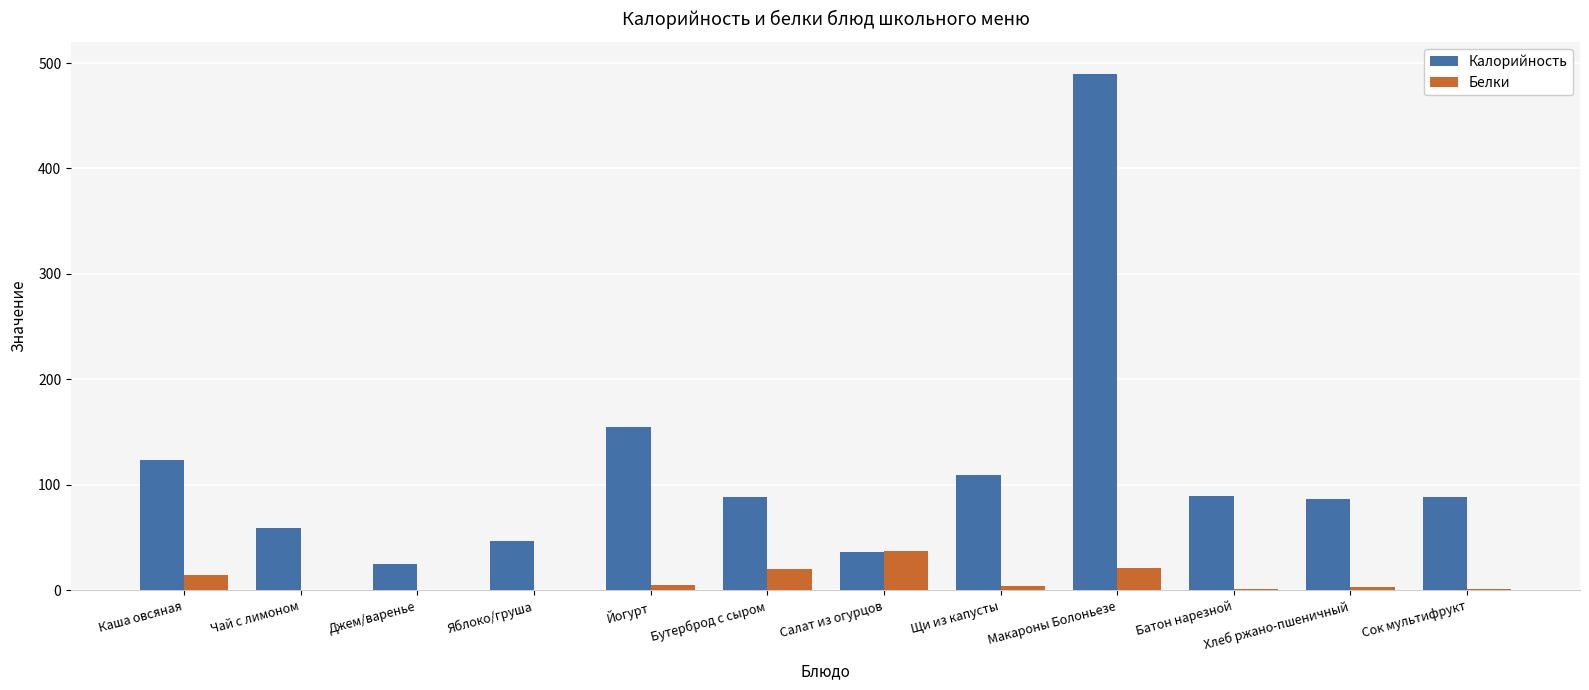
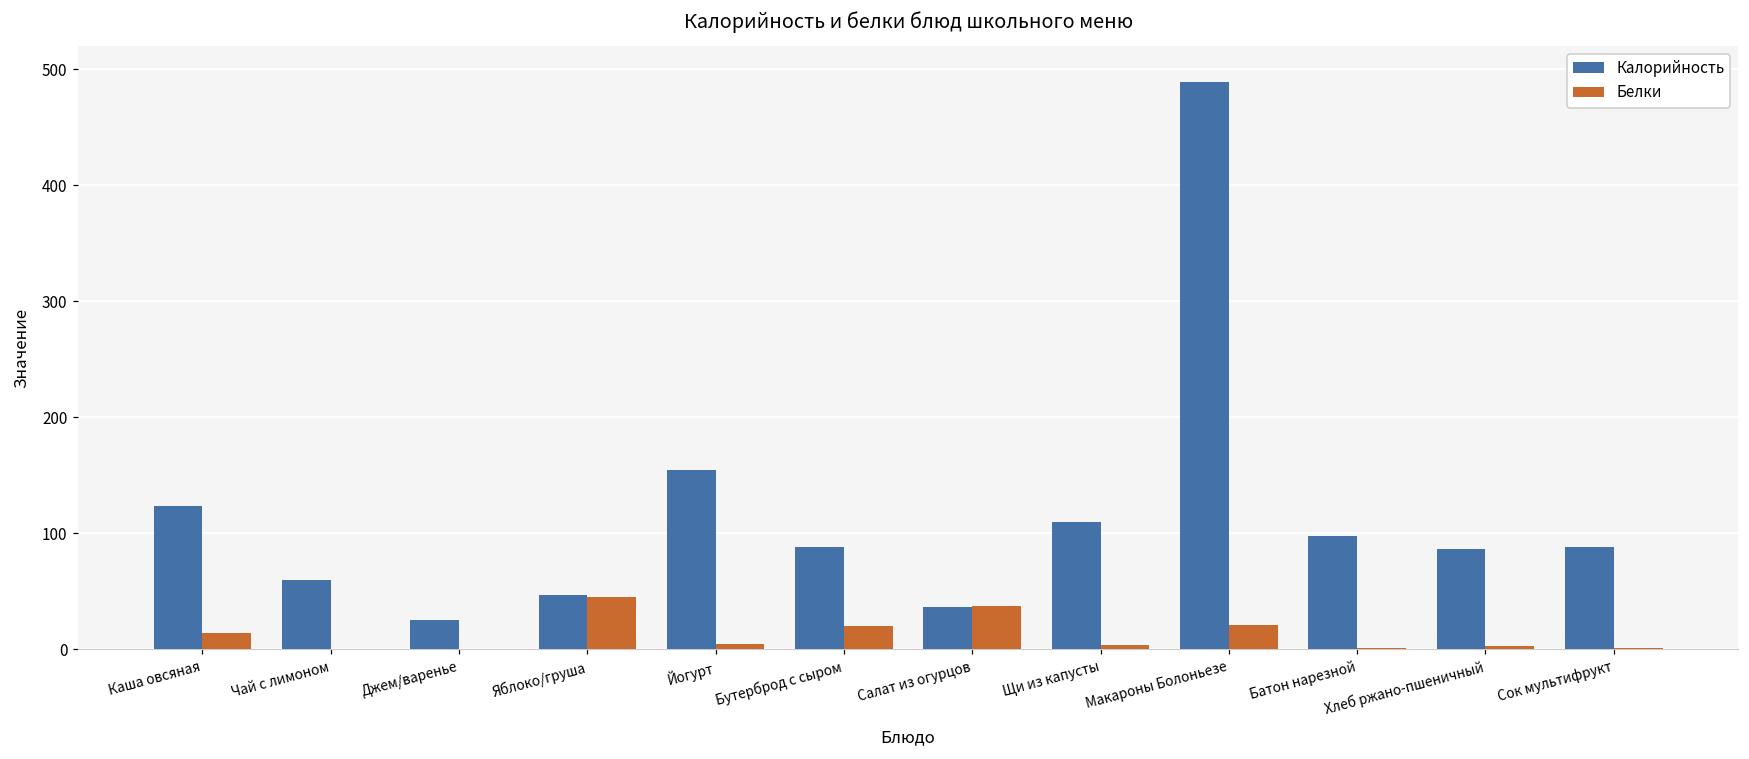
Белки, Яблоко/груша: 0 -> 45
Калорийность, Батон нарезной: 90 -> 98
